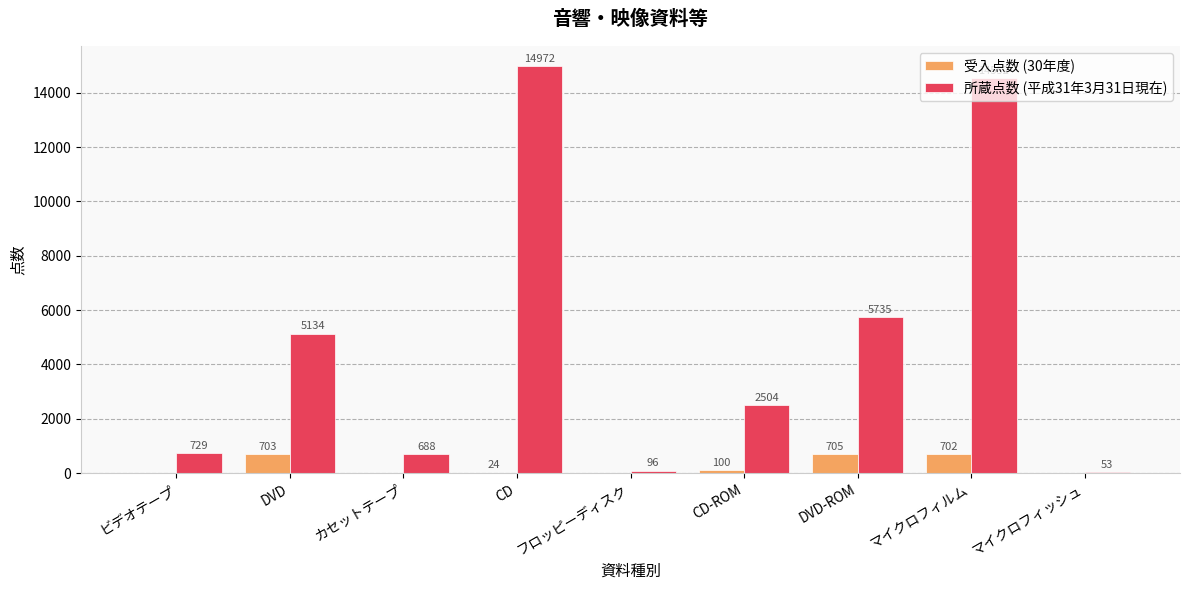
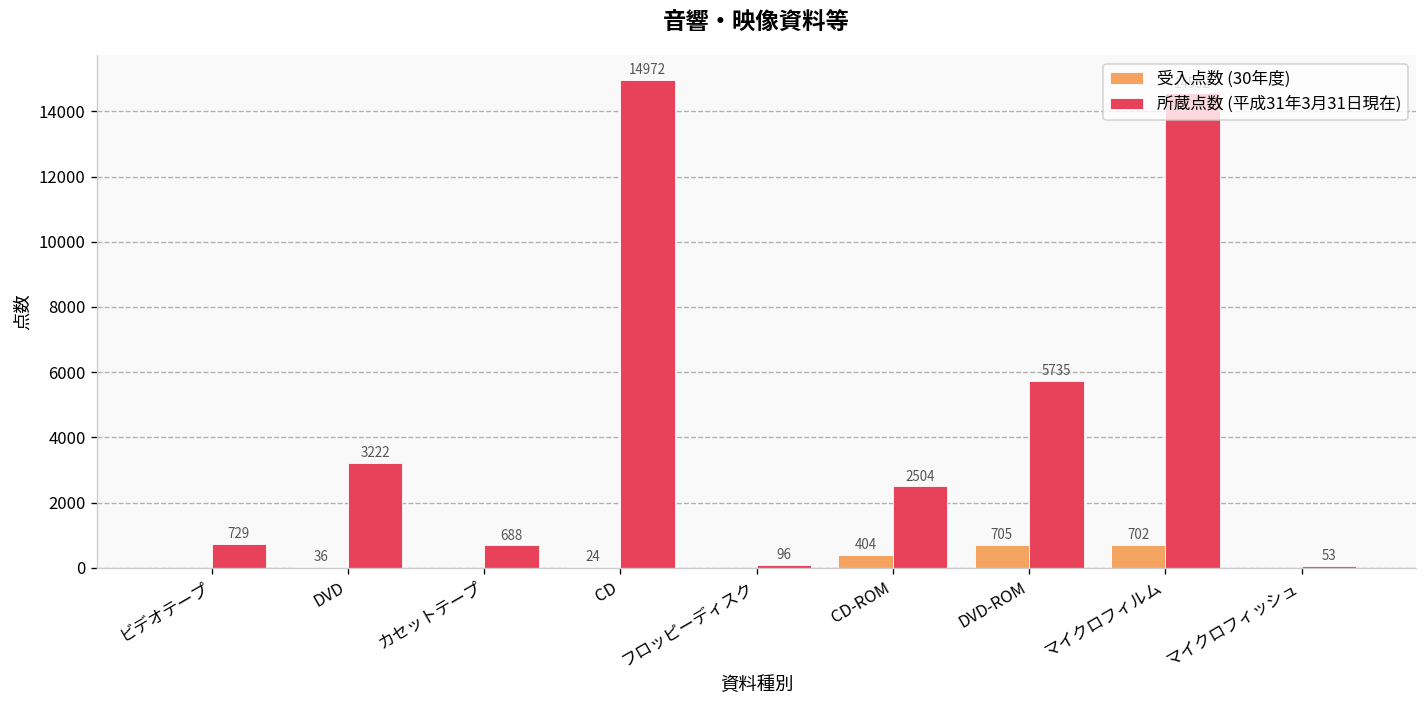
受入点数 (30年度), DVD: 703 -> 36
所蔵点数 (平成31年3月31日現在), DVD: 5134 -> 3222
受入点数 (30年度), CD-ROM: 100 -> 404
